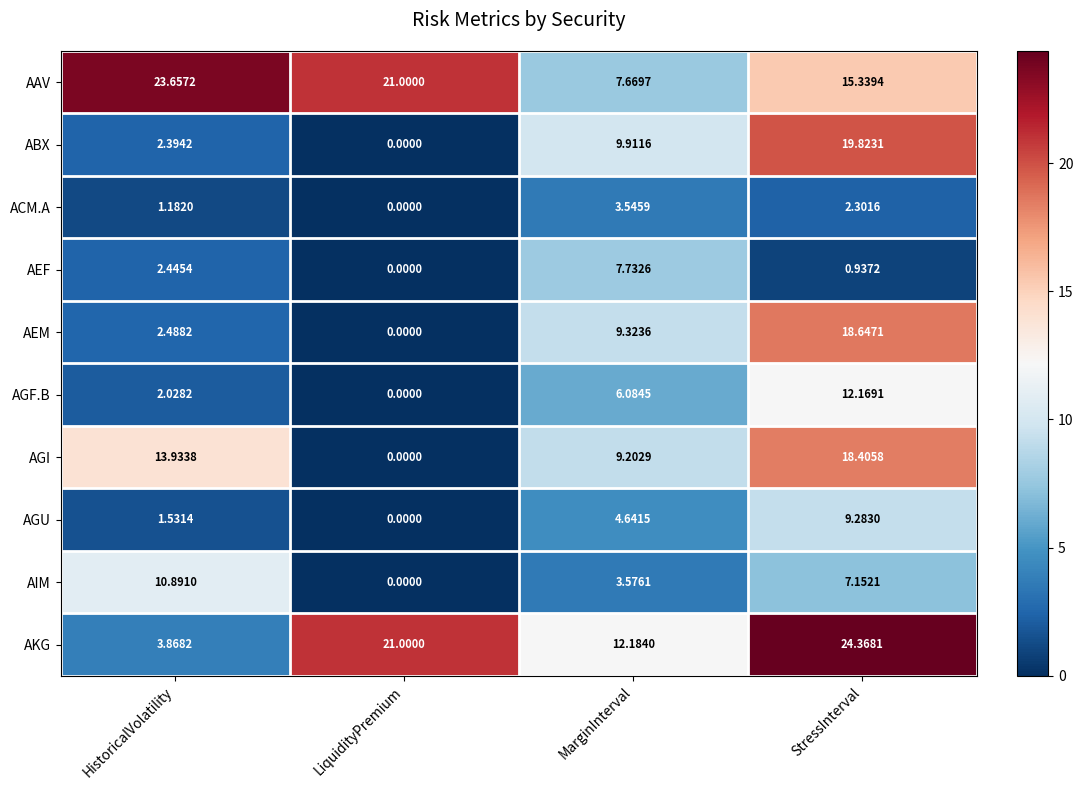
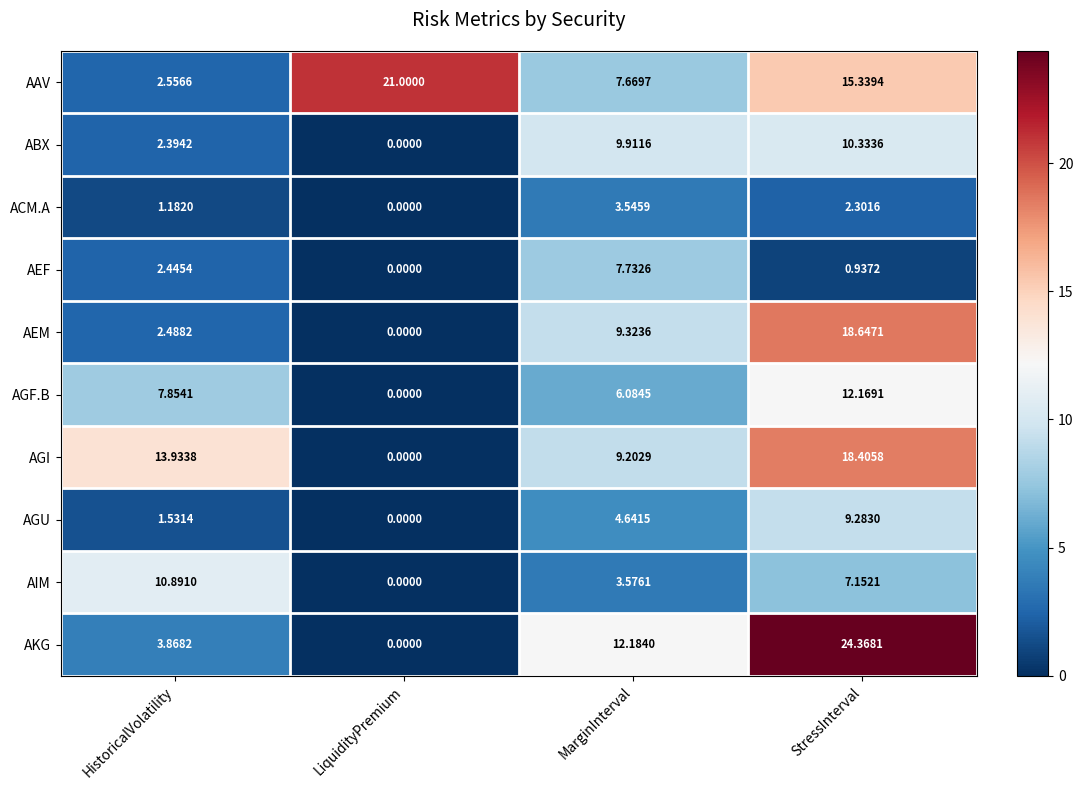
AAV, HistoricalVolatility: 23.6572 -> 2.5566
ABX, StressInterval: 19.8231 -> 10.3336
AGF.B, HistoricalVolatility: 2.0282 -> 7.8541
AKG, LiquidityPremium: 21.0000 -> 0.0000
